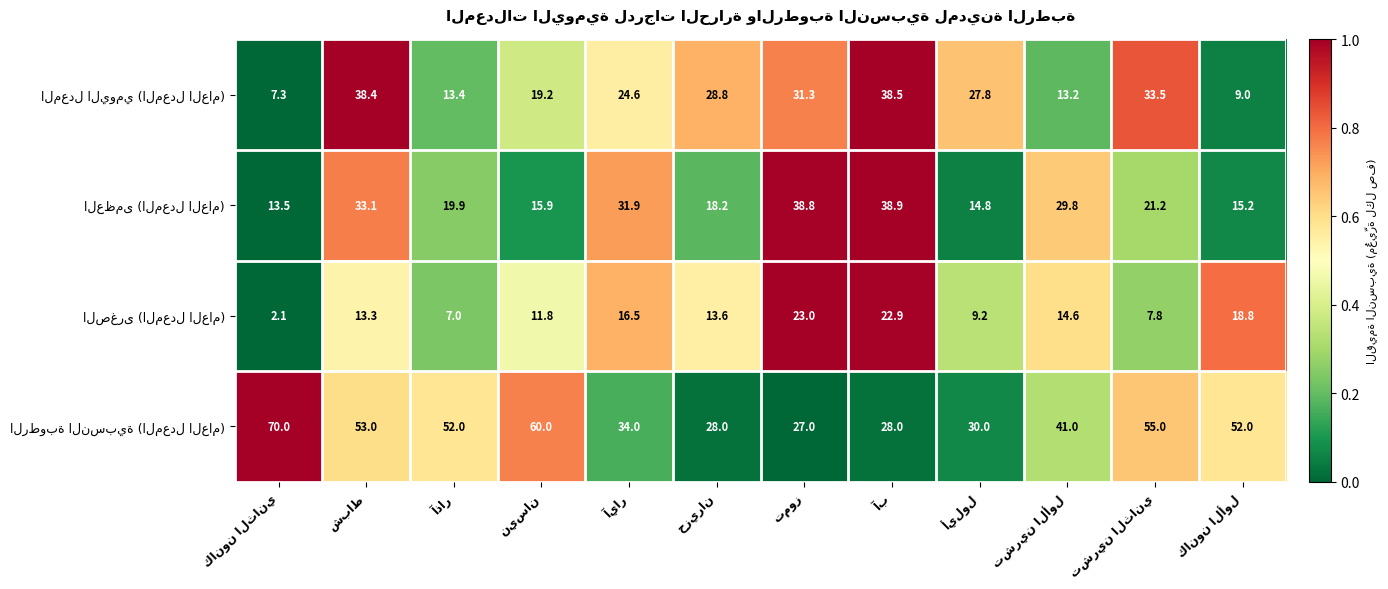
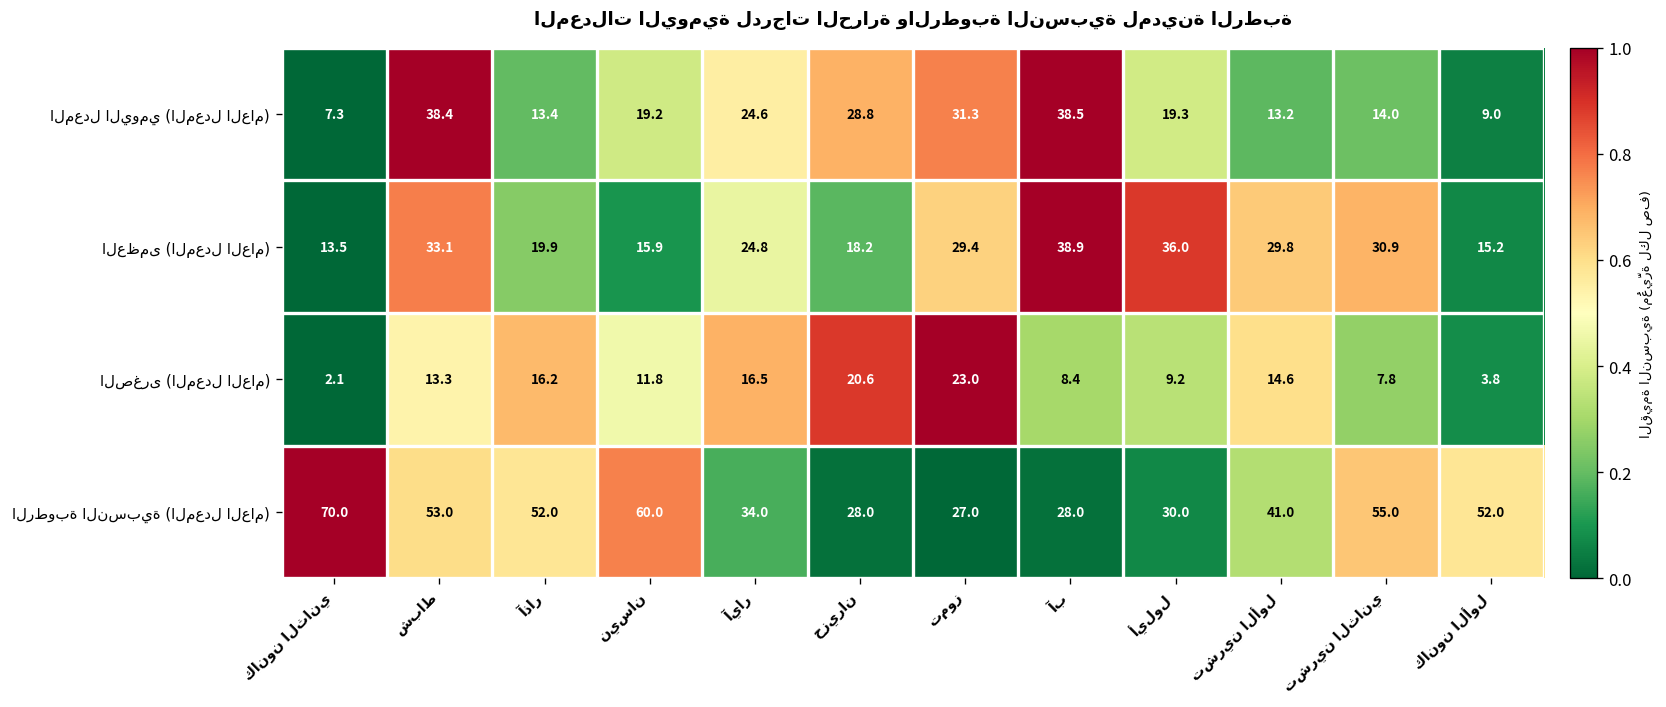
المعدل اليومي (المعدل العام), أيلول: 27.8 -> 19.3
المعدل اليومي (المعدل العام), تشرين الثاني: 33.5 -> 14.0
العظمى (المعدل العام), آيار: 31.9 -> 24.8
العظمى (المعدل العام), تموز: 38.8 -> 29.4
العظمى (المعدل العام), أيلول: 14.8 -> 36.0
العظمى (المعدل العام), تشرين الثاني: 21.2 -> 30.9
الصغرى (المعدل العام), آذار: 7.0 -> 16.2
الصغرى (المعدل العام), حزيران: 13.6 -> 20.6
الصغرى (المعدل العام), آب: 22.9 -> 8.4
الصغرى (المعدل العام), كانون الأول: 18.8 -> 3.8
